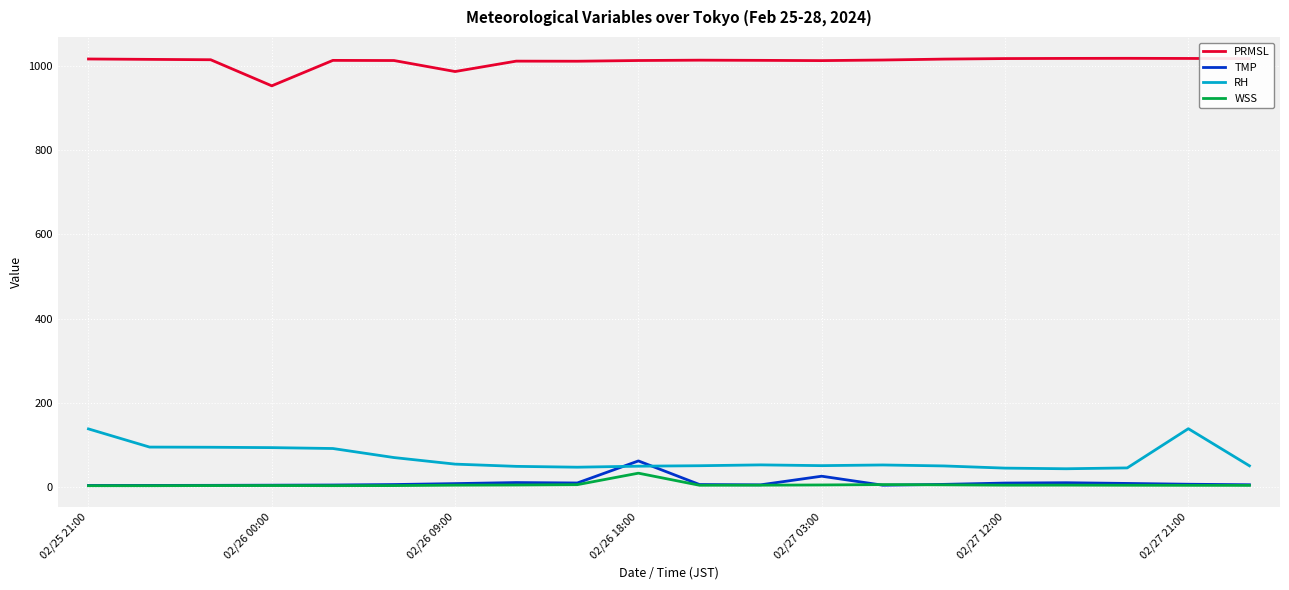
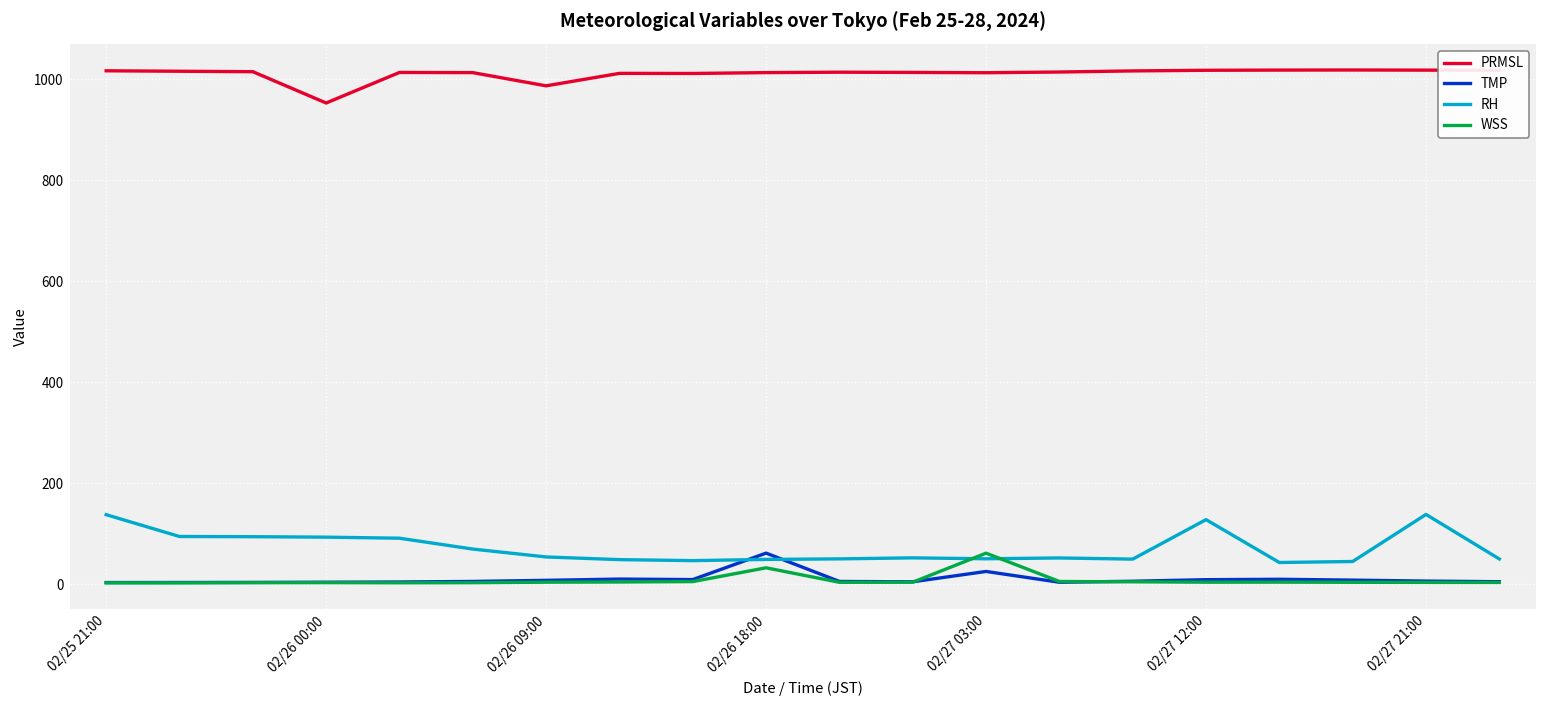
WSS, 02/27 03:00: 0 -> 60
RH, 02/27 12:00: 40 -> 130
